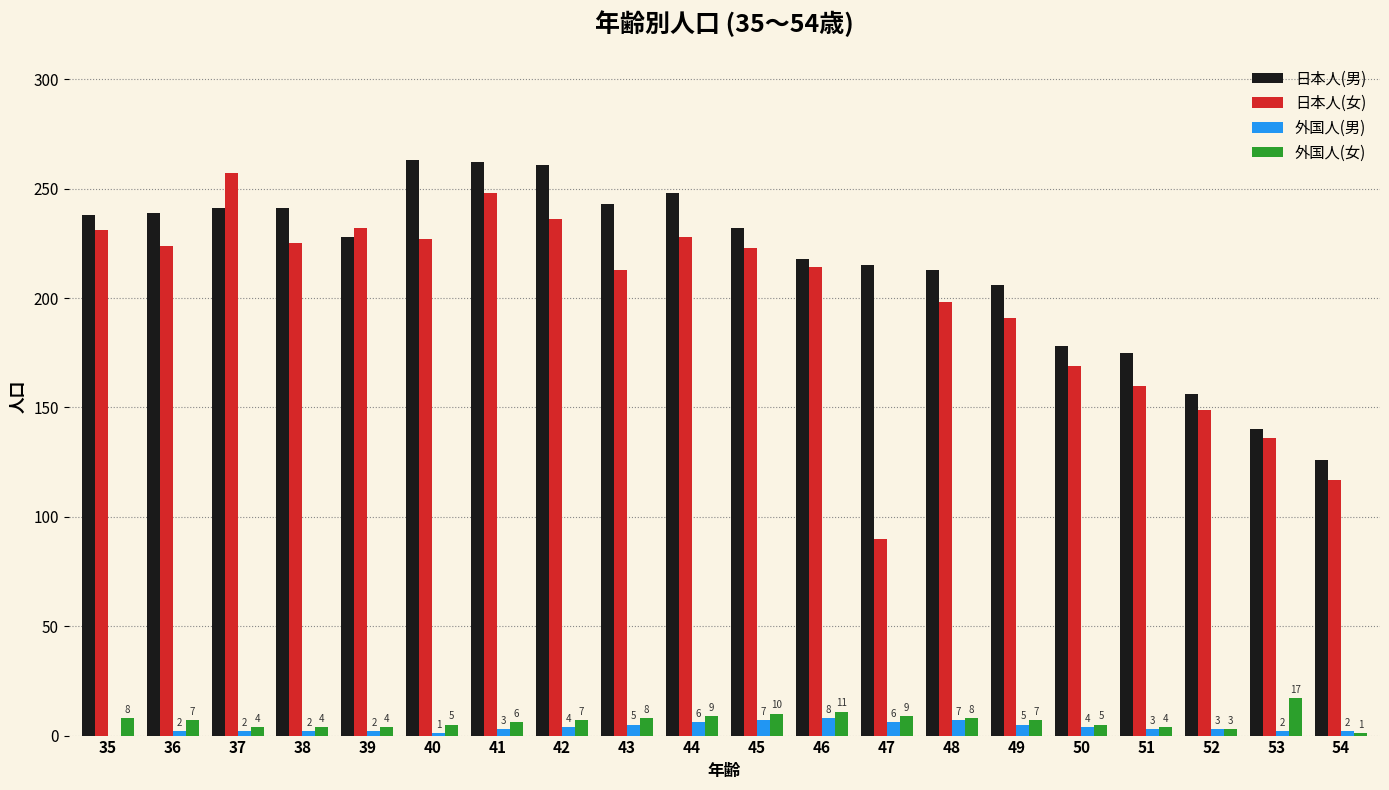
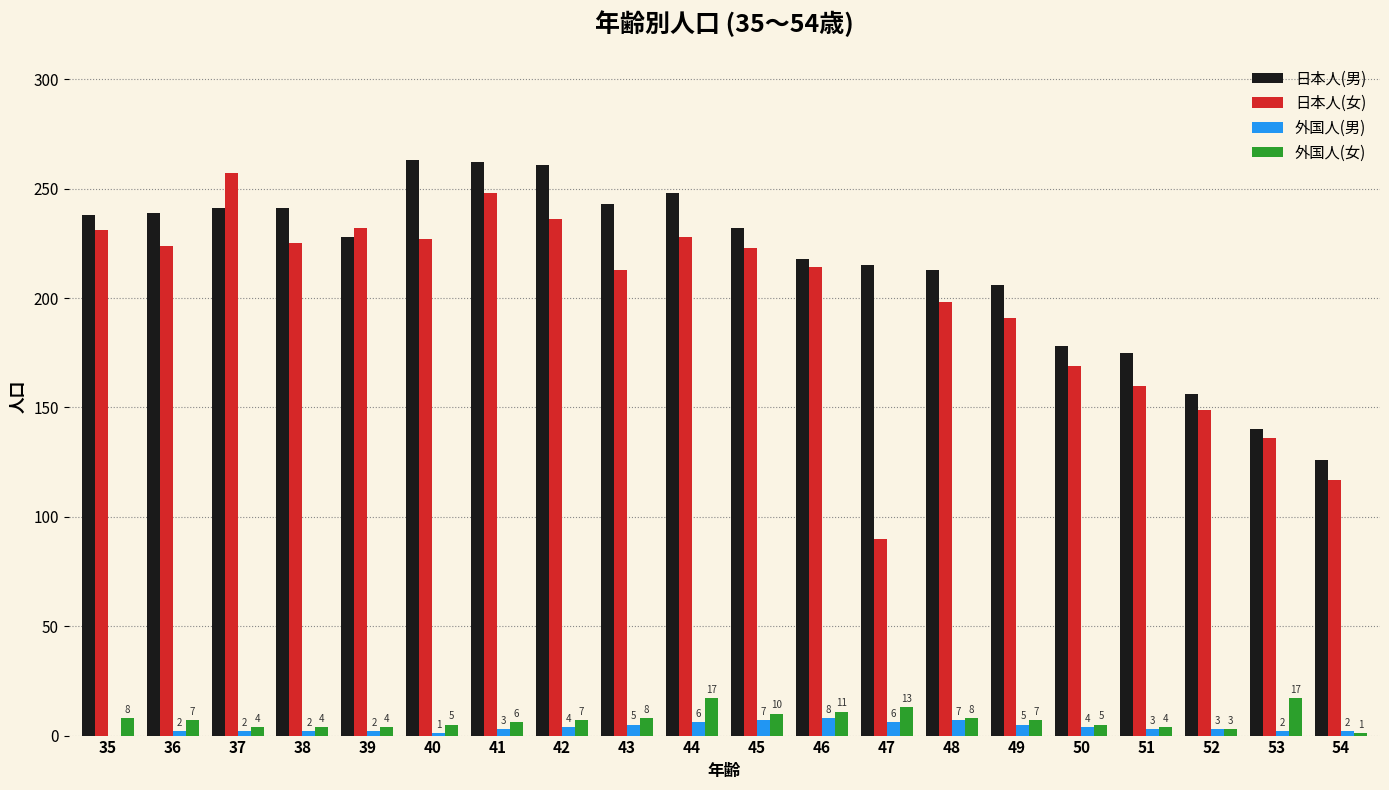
外国人(女), 44: 9 -> 17
外国人(女), 47: 9 -> 13
